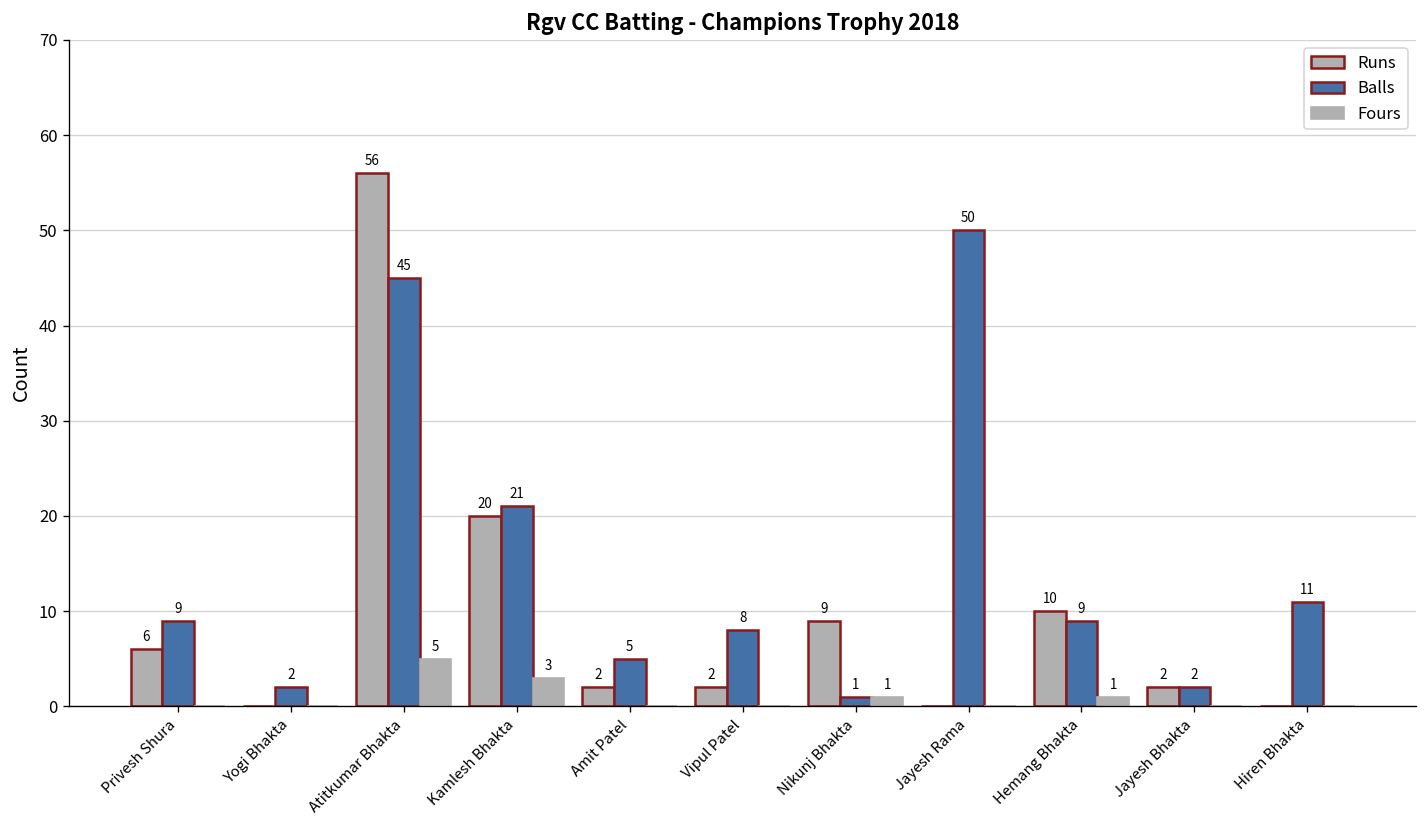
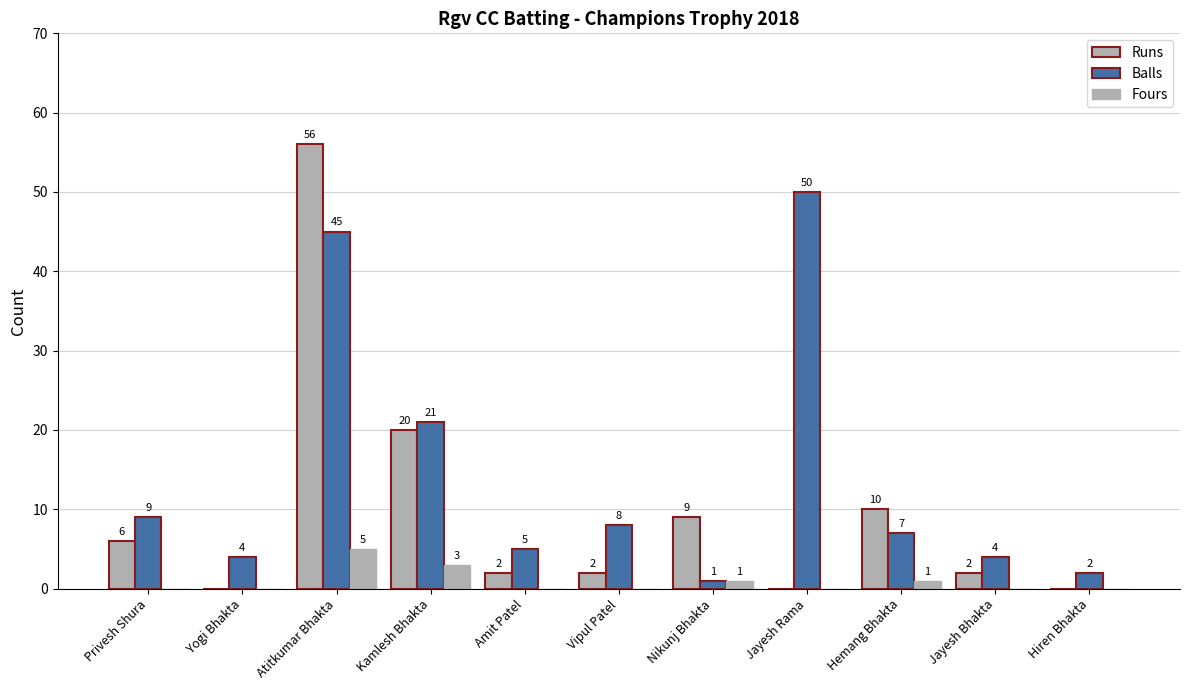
Balls, Yogi Bhakta: 2 -> 4
Balls, Hemang Bhakta: 9 -> 7
Balls, Jayesh Bhakta: 2 -> 4
Balls, Hiren Bhakta: 11 -> 2
